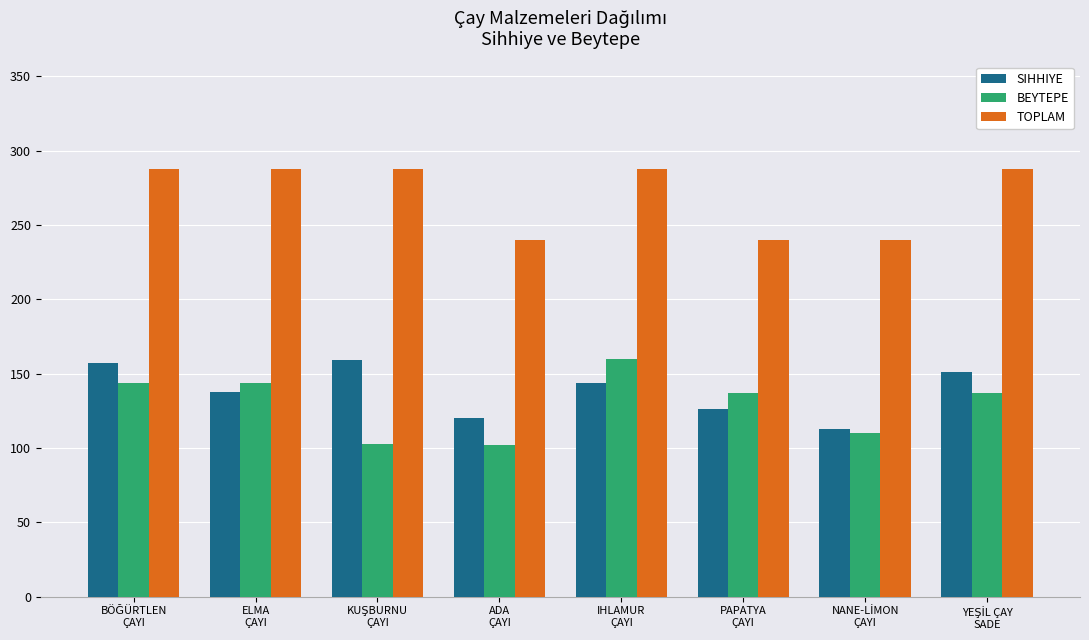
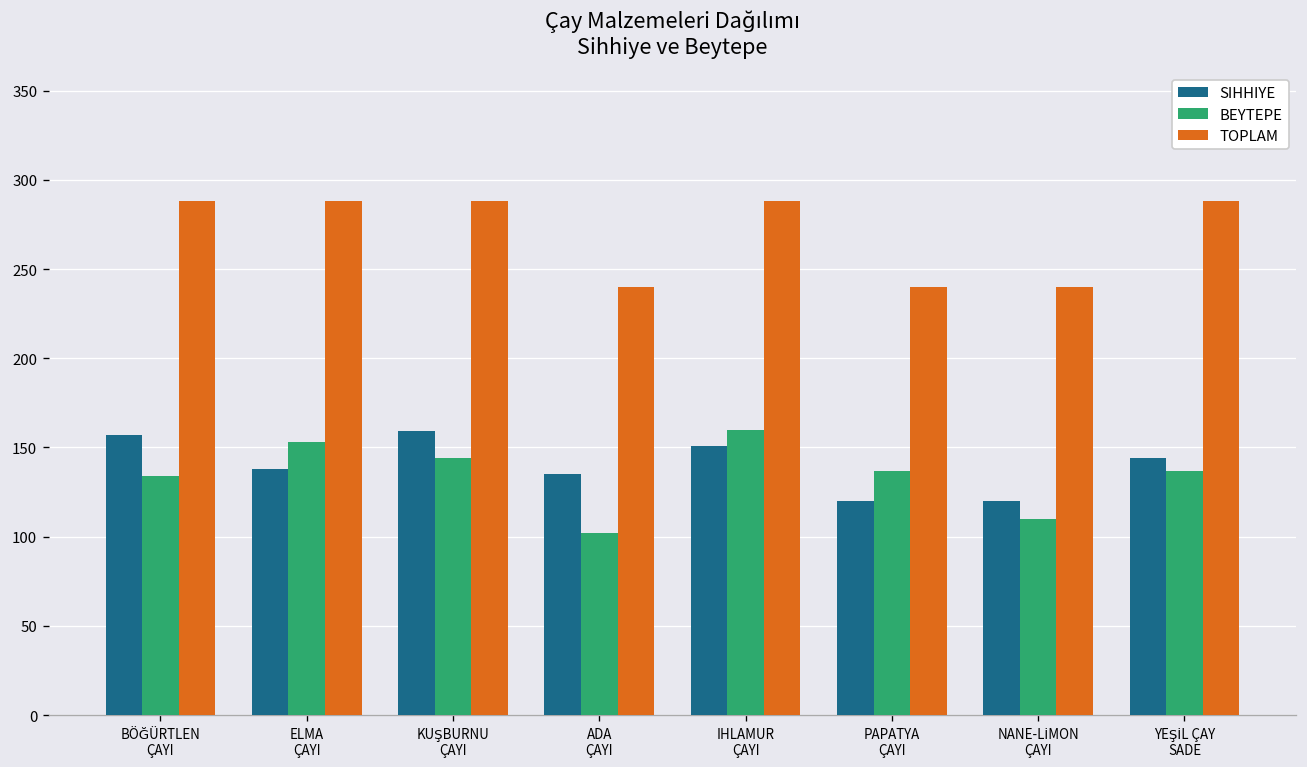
BEYTEPE, BÖĞÜRTLEN ÇAYI: 144 -> 134
BEYTEPE, ELMA ÇAYI: 144 -> 153
BEYTEPE, KUŞBURNU ÇAYI: 103 -> 144
SIHHIYE, ADA ÇAYI: 120 -> 135
SIHHIYE, IHLAMUR ÇAYI: 144 -> 151
SIHHIYE, PAPATYA ÇAYI: 126 -> 120
SIHHIYE, NANE-LİMON ÇAYI: 113 -> 120
SIHHIYE, YEŞİL ÇAY SADE: 151 -> 144
